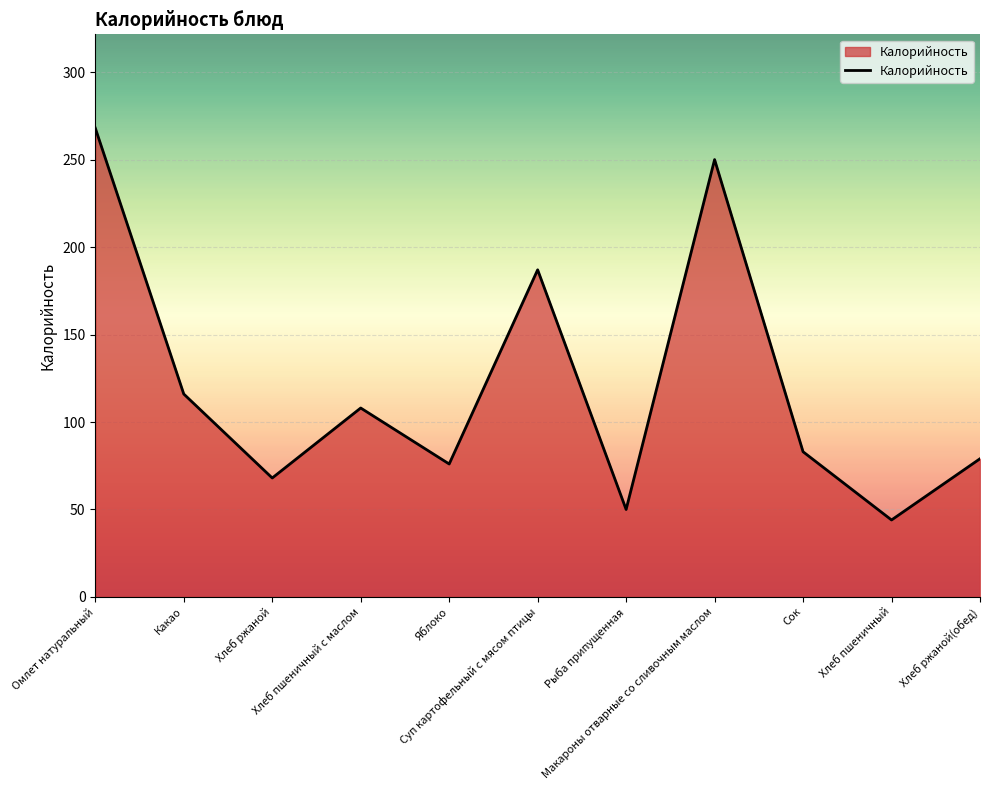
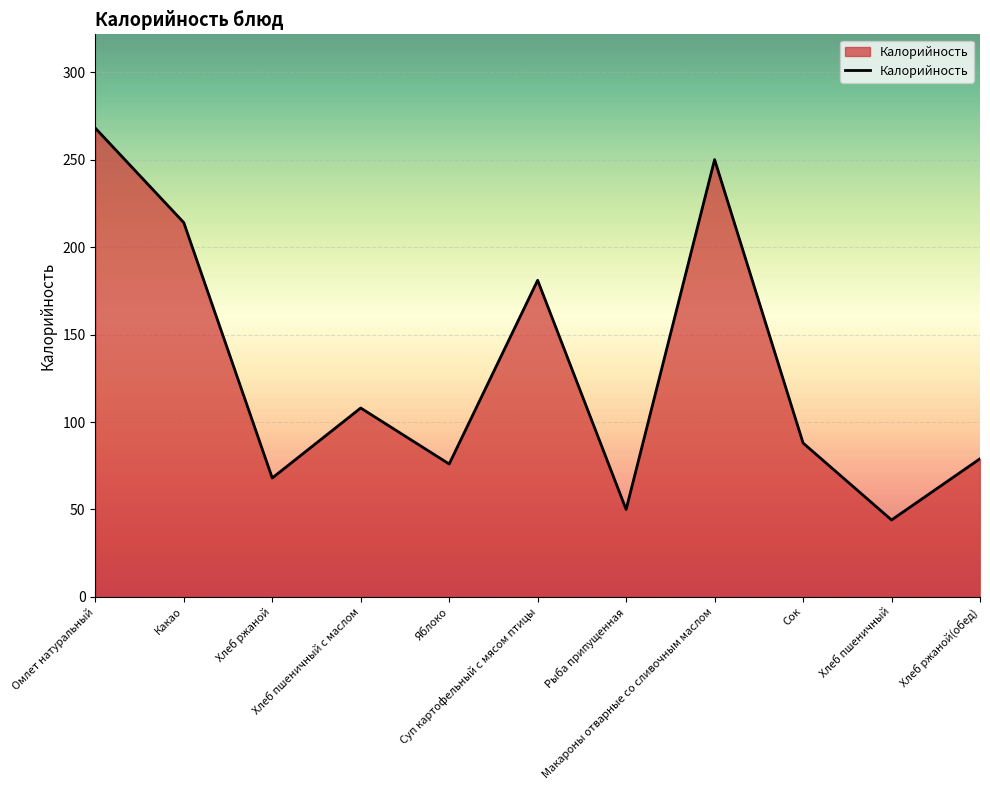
Какао: 116 -> 214
Суп картофельный с мясом птицы: 187 -> 181
Сок: 83 -> 88
